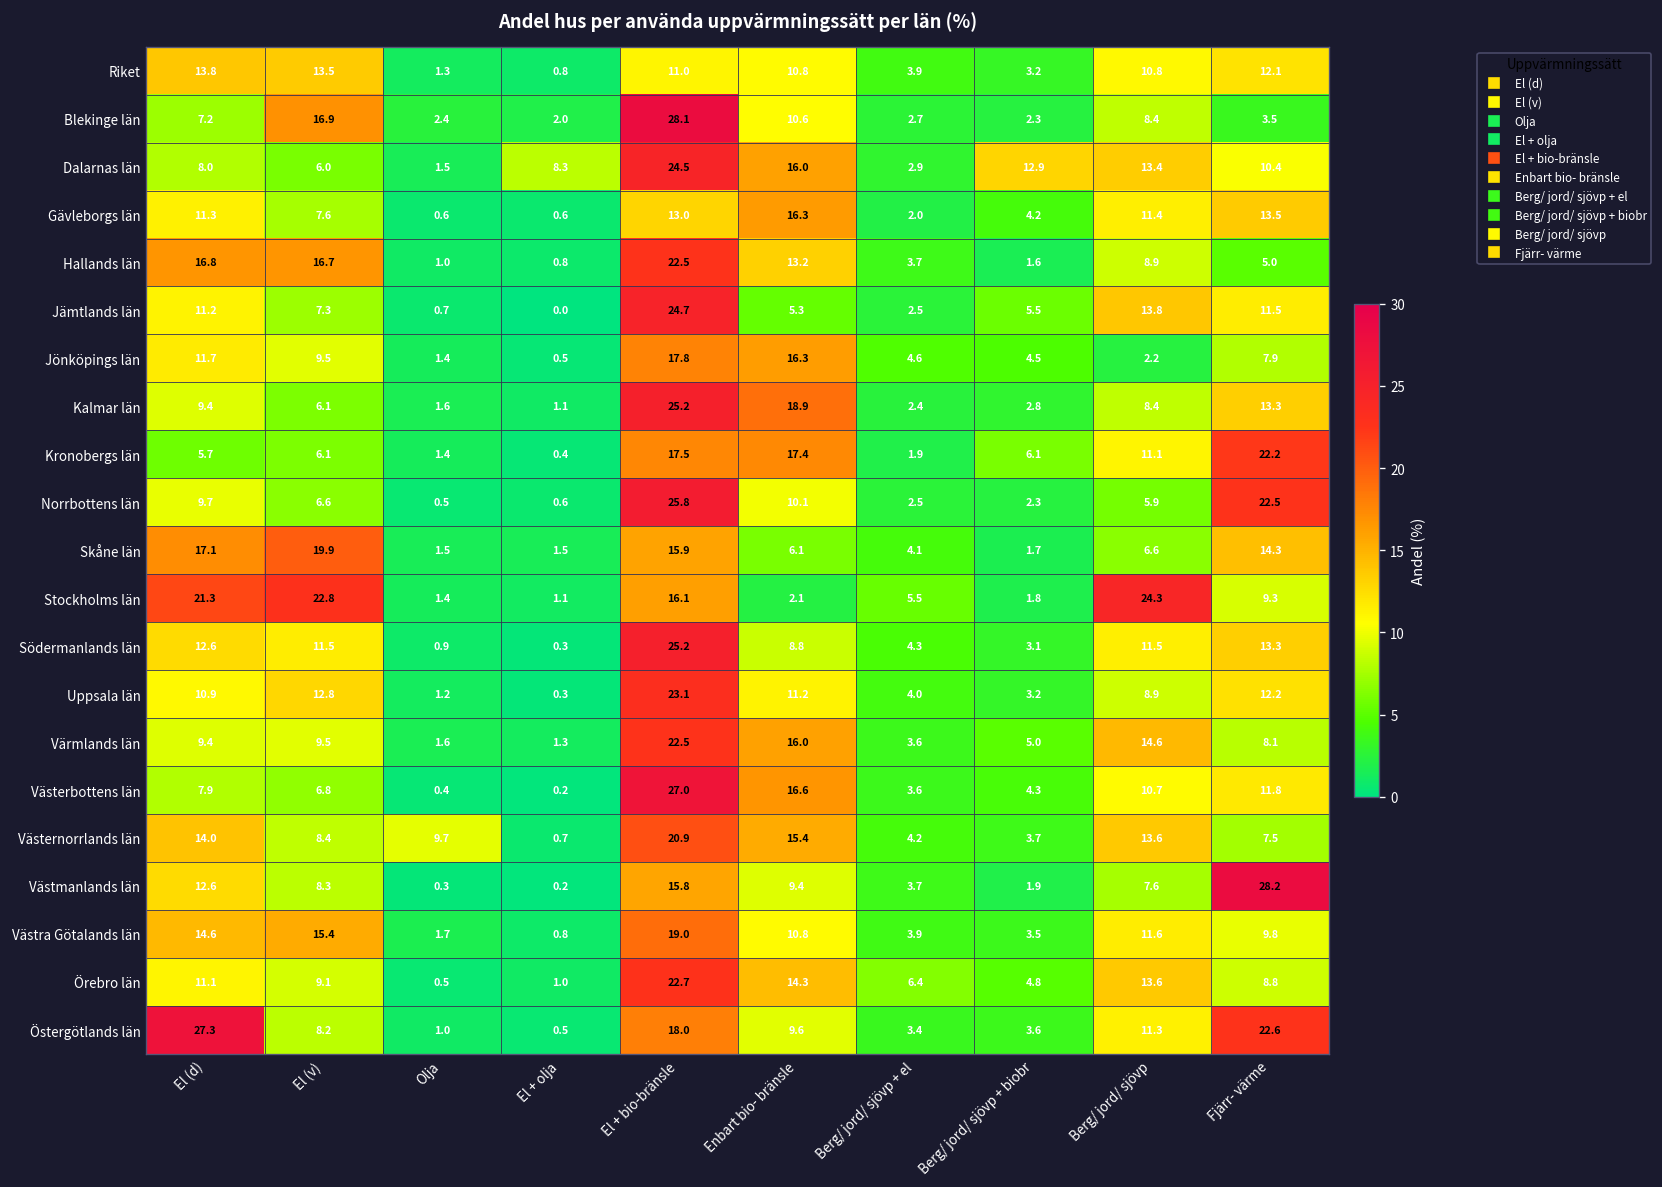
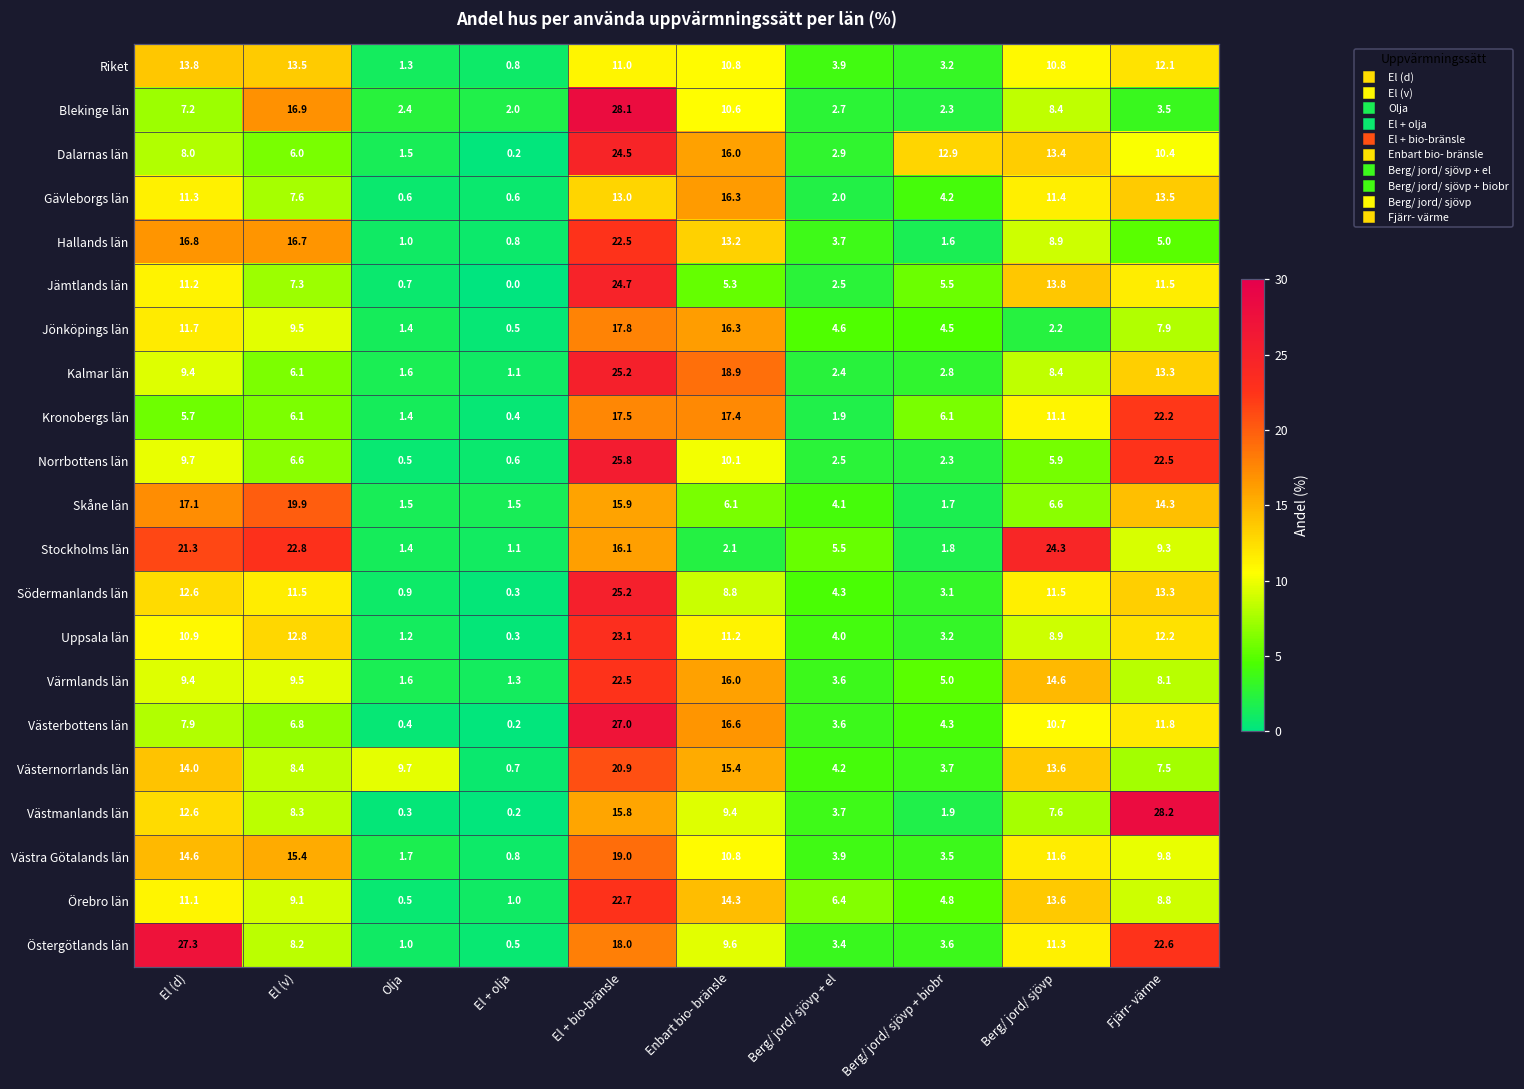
Dalarnas län, El + olja: 8.3 -> 0.2
